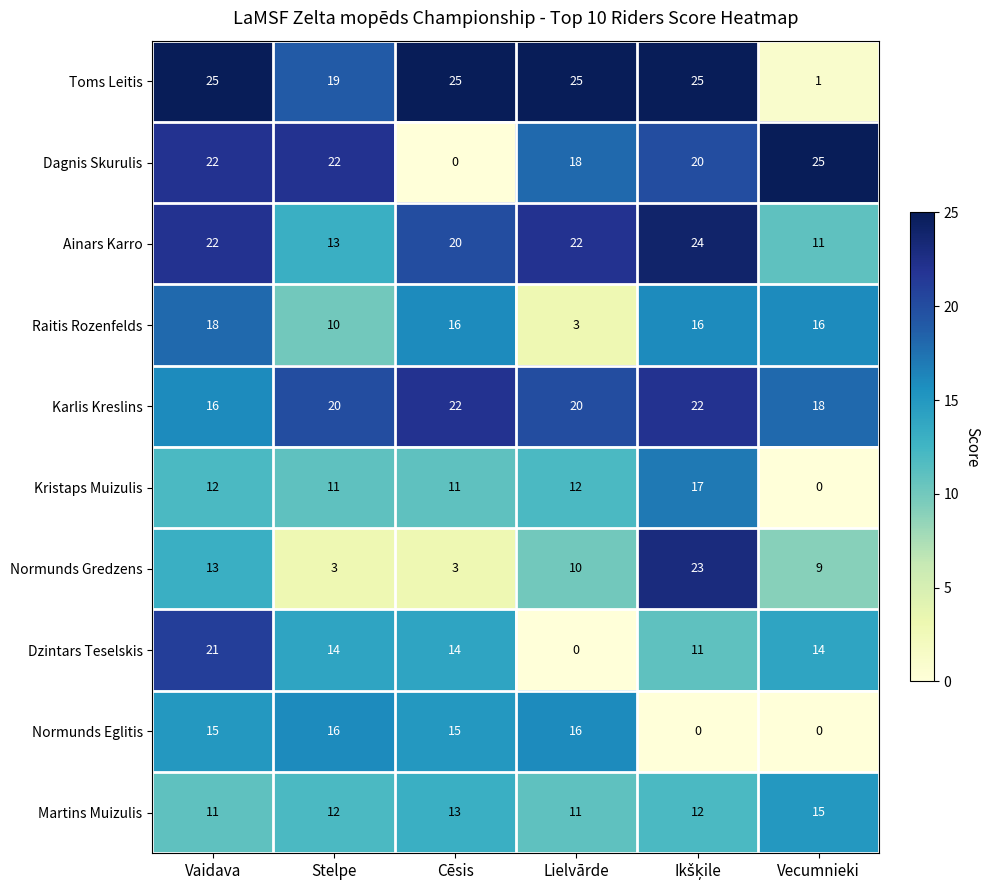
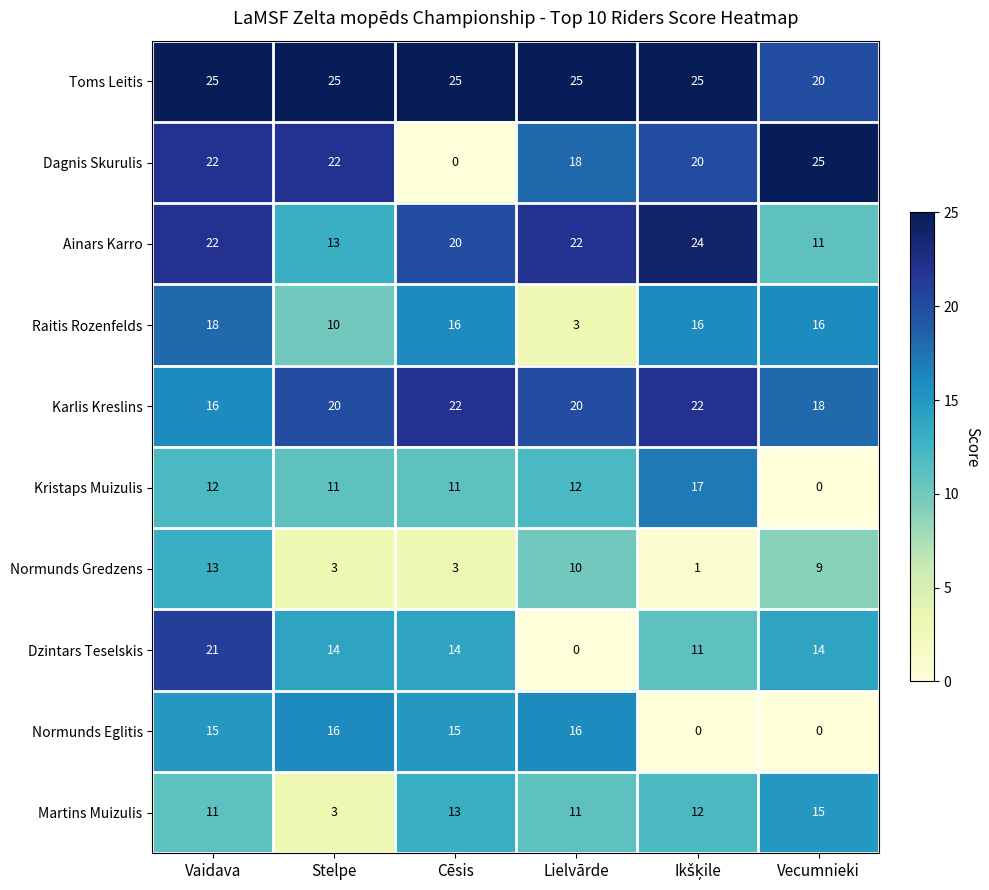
Toms Leitis, Stelpe: 19 -> 25
Toms Leitis, Vecumnieki: 1 -> 20
Normunds Gredzens, Ikšķile: 23 -> 1
Martins Muizulis, Stelpe: 12 -> 3
